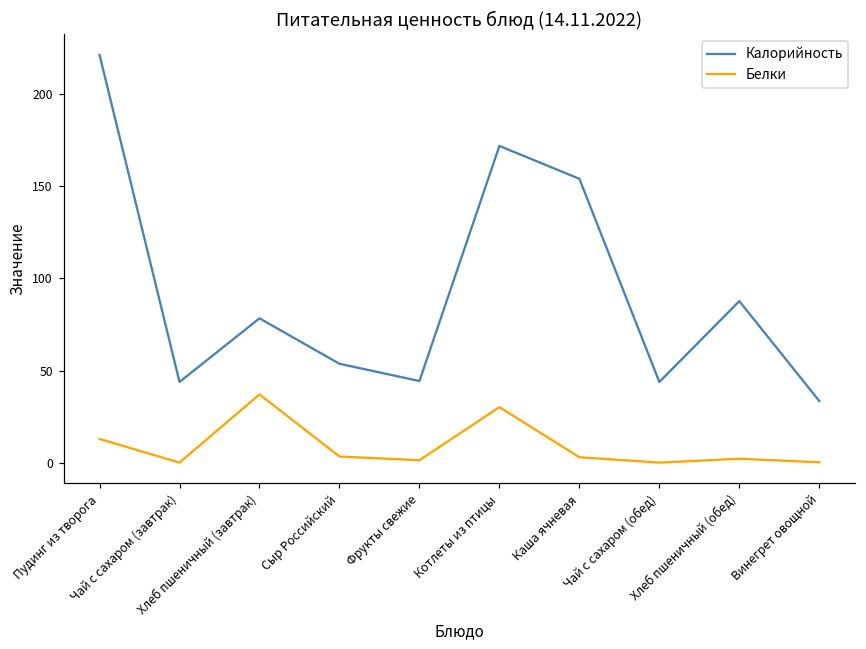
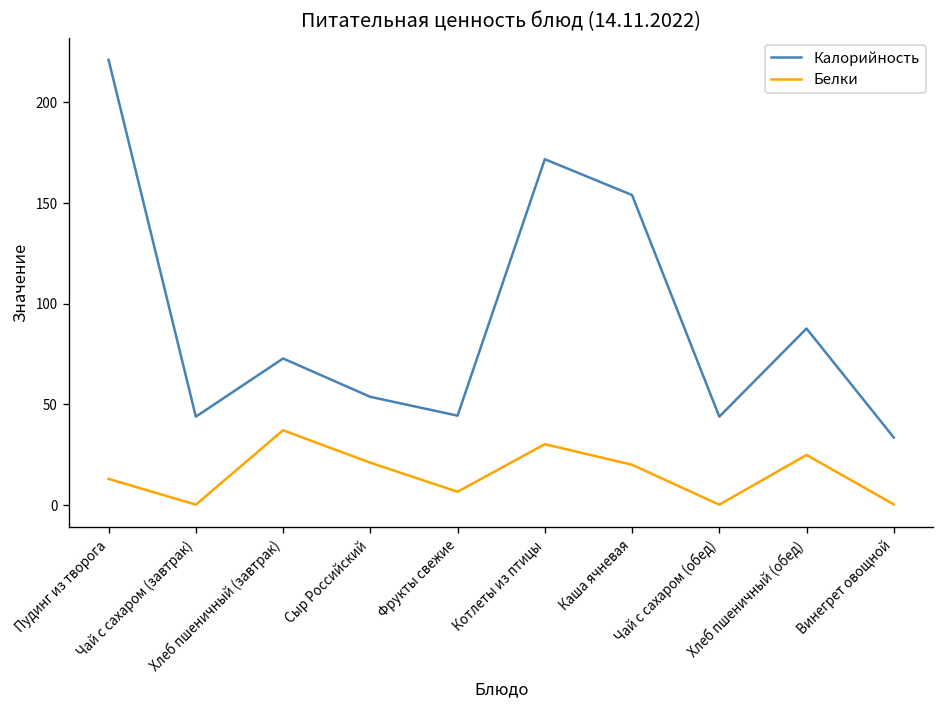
Калорийность, Хлеб пшеничный (завтрак): 78 -> 73
Белки, Сыр Российский: 3 -> 21
Белки, Фрукты свежие: 2 -> 7
Белки, Каша ячневая: 3 -> 20
Белки, Хлеб пшеничный (обед): 2 -> 25
